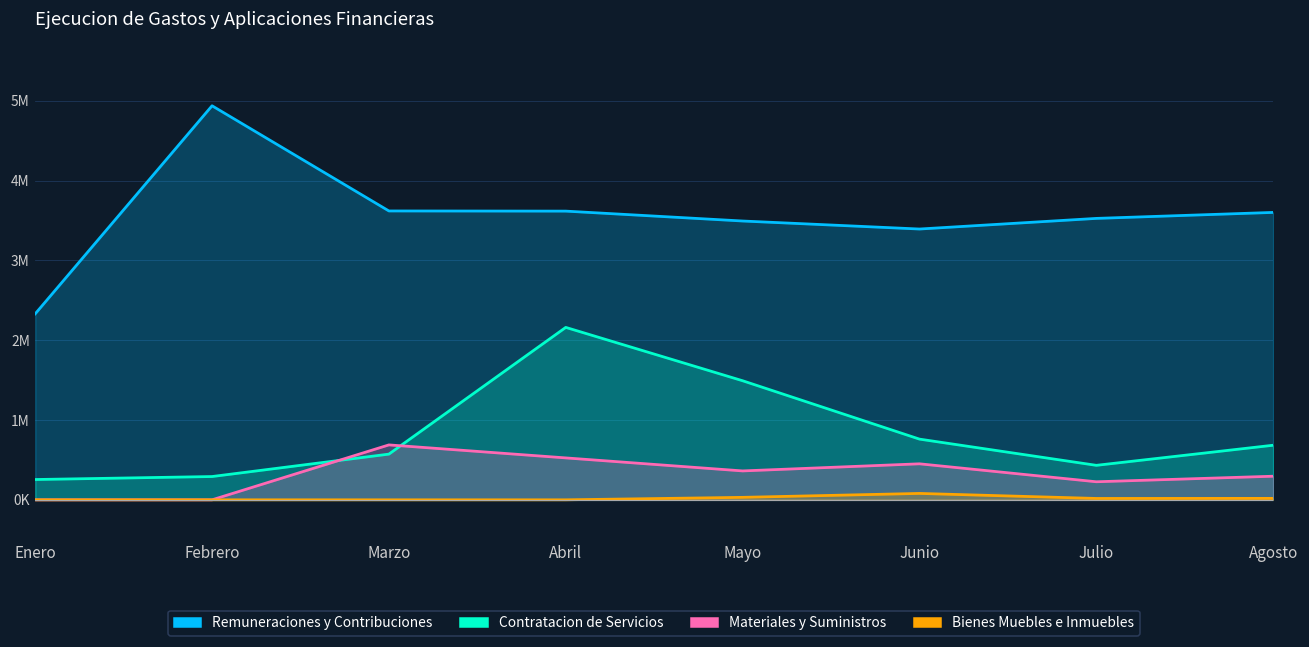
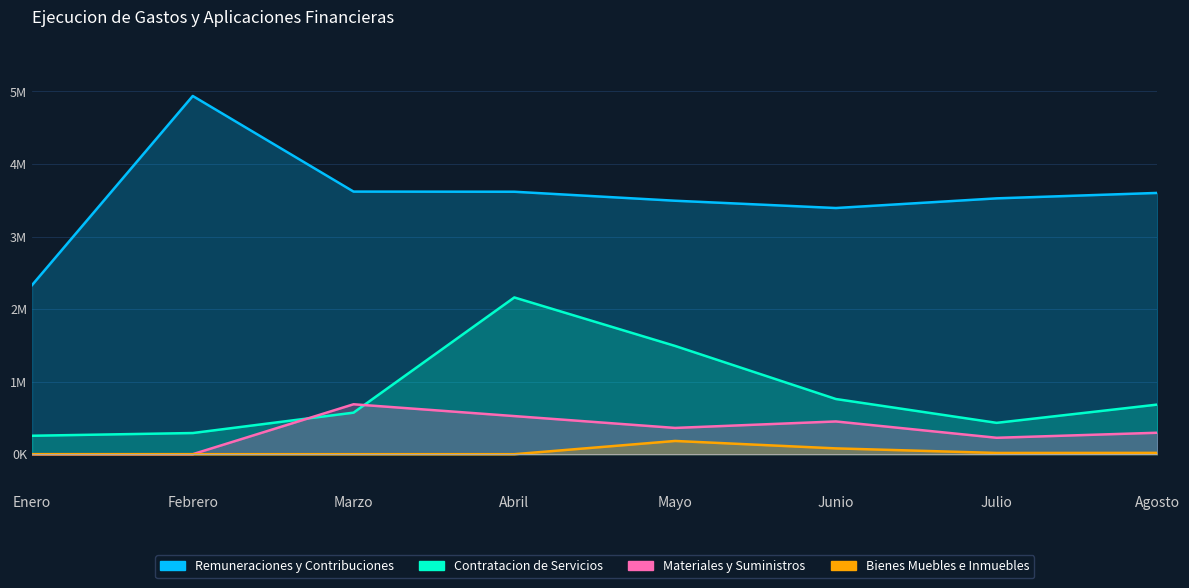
Bienes Muebles e Inmuebles, Mayo: 0 -> 200000
